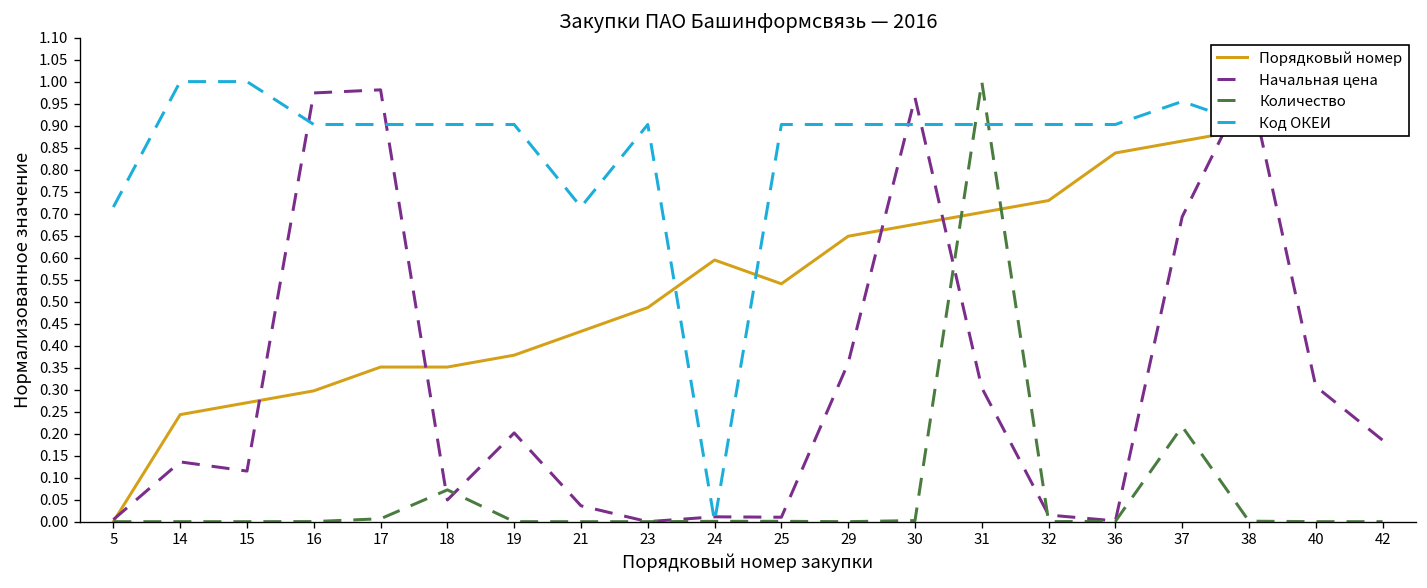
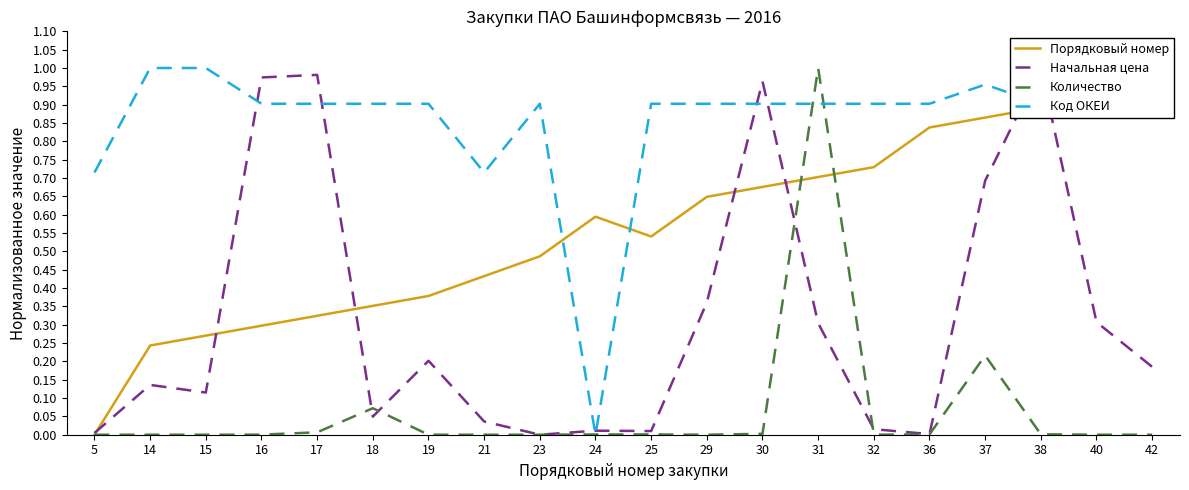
Порядковый номер, 17: 0.35 -> 0.32
